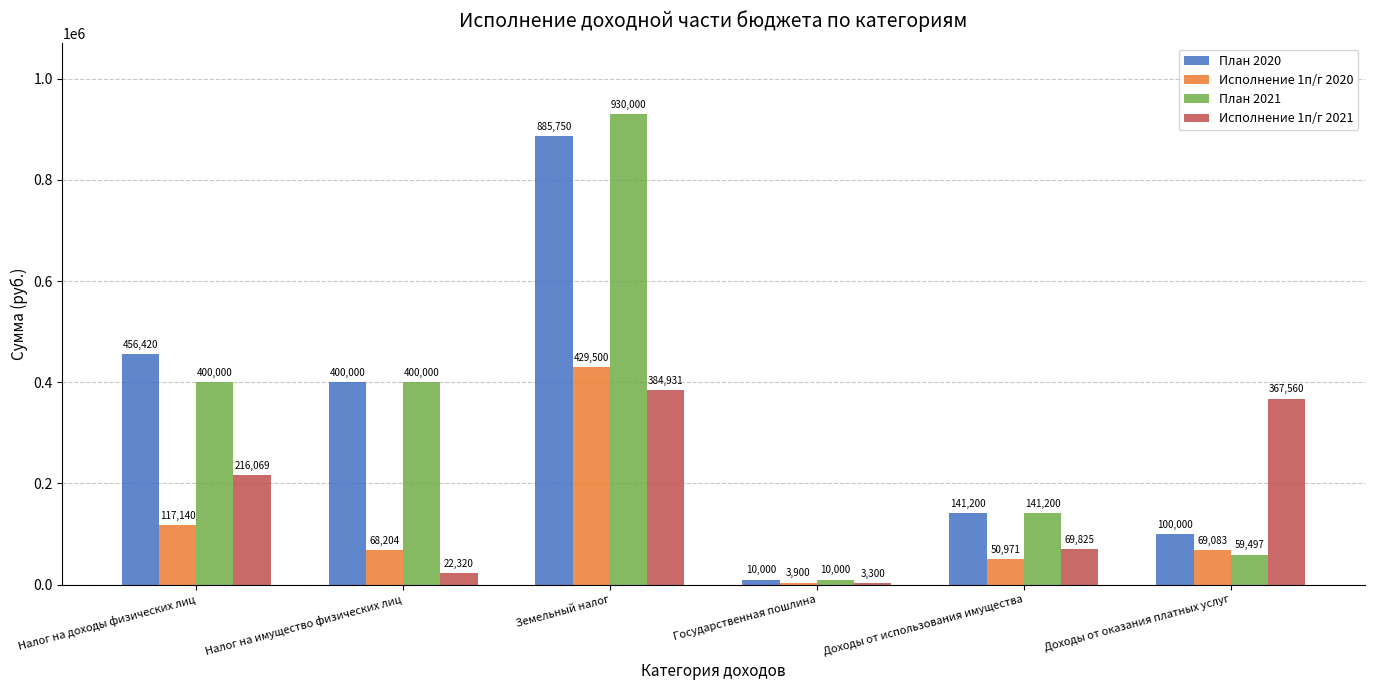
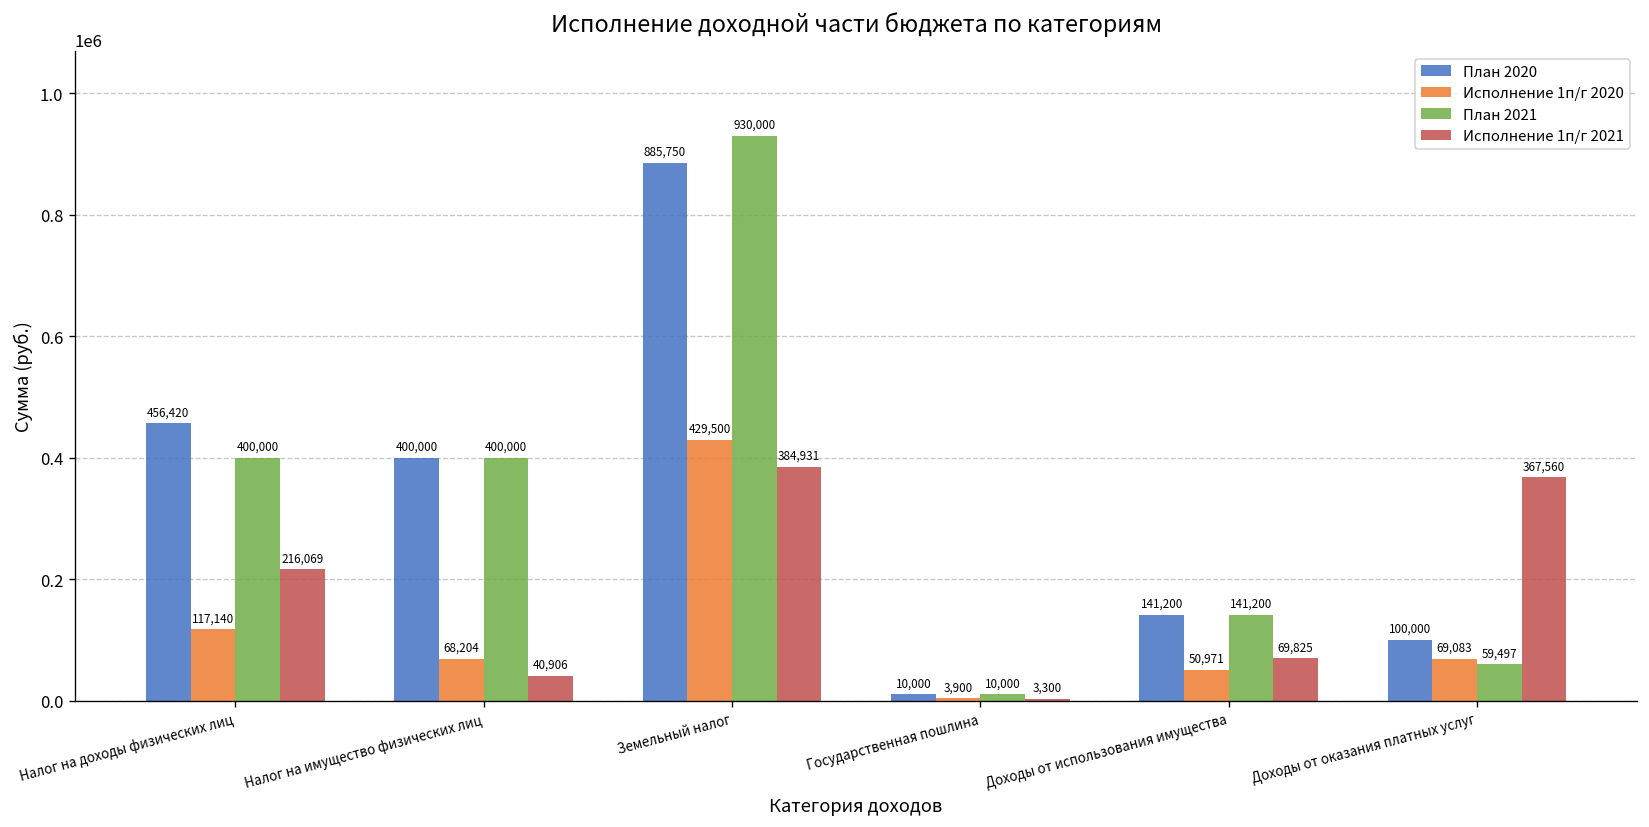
Исполнение 1п/г 2021, Налог на имущество физических лиц: 22,320 -> 40,906
